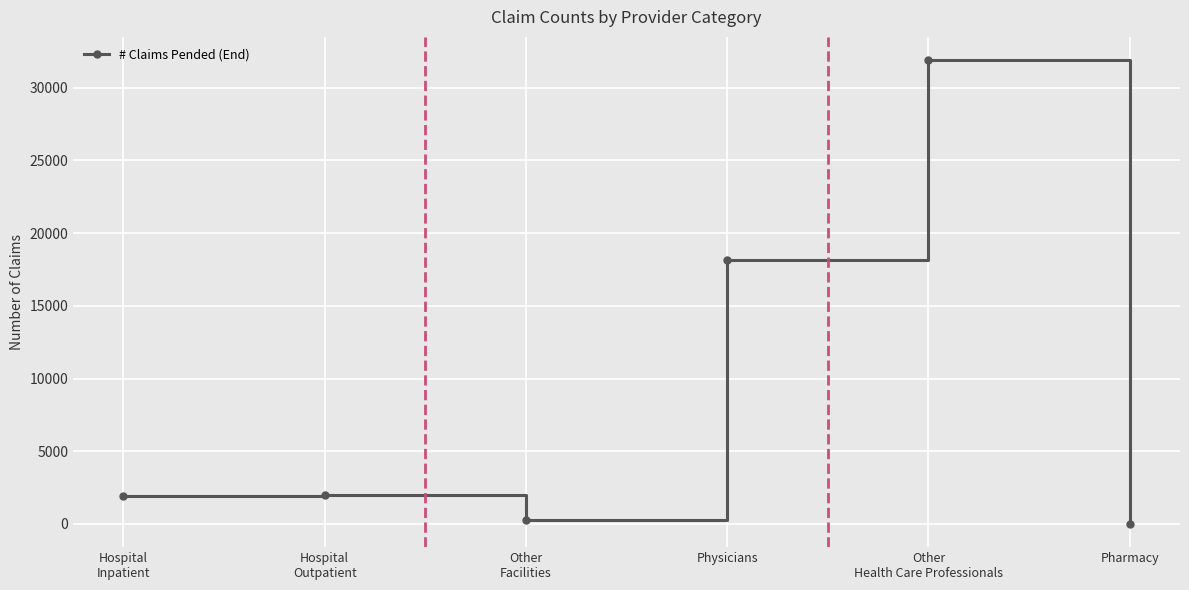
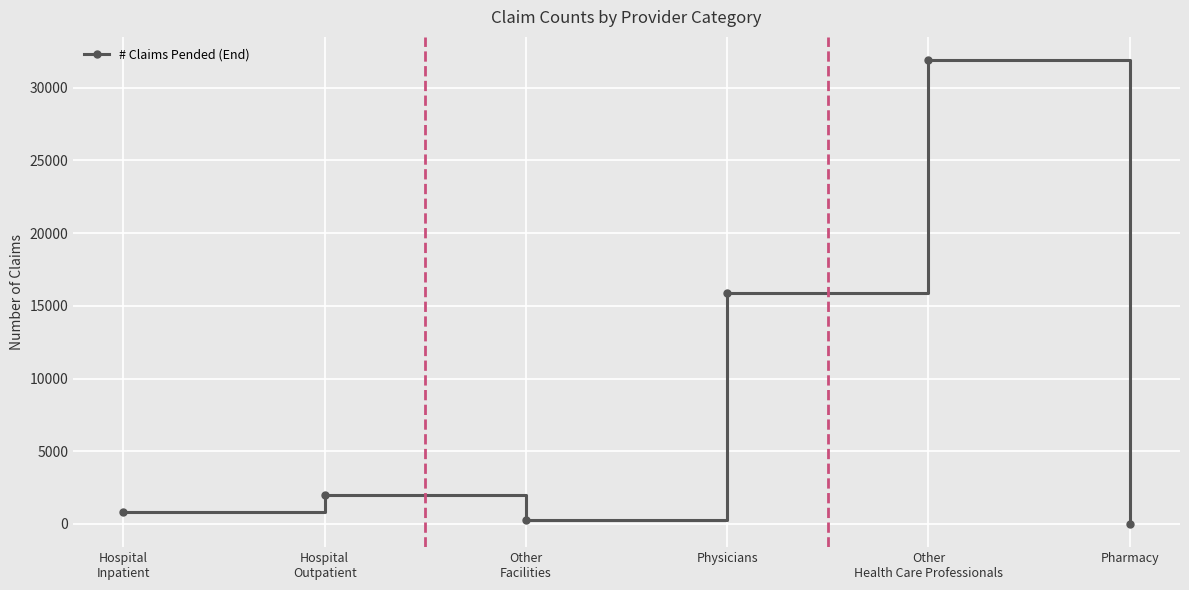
Hospital Inpatient: 1900 -> 800
Physicians: 18100 -> 15900
